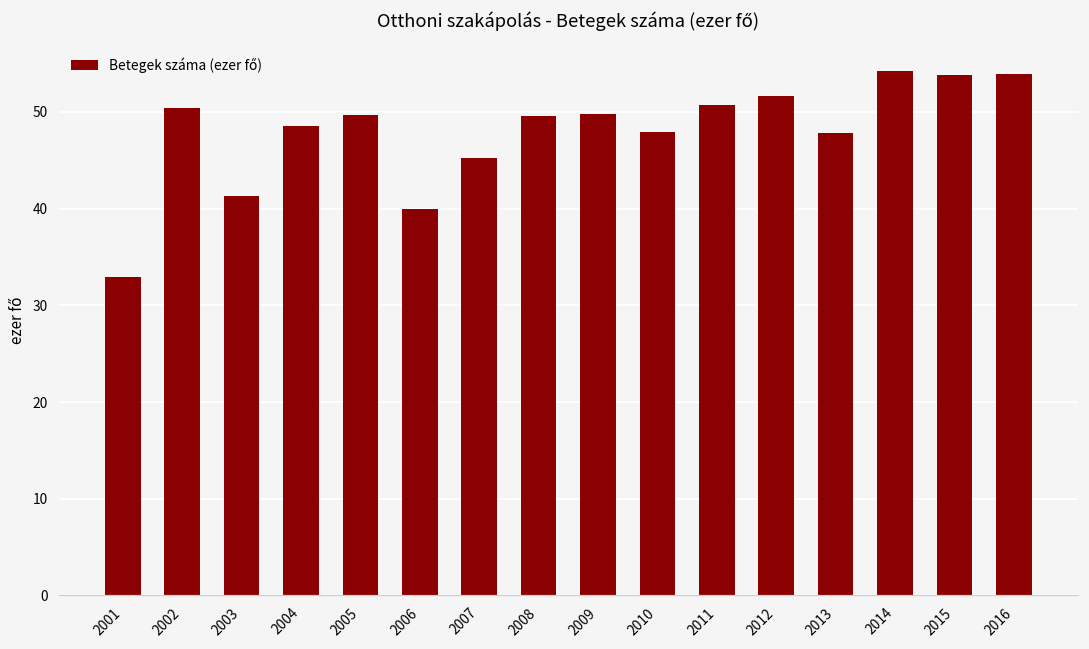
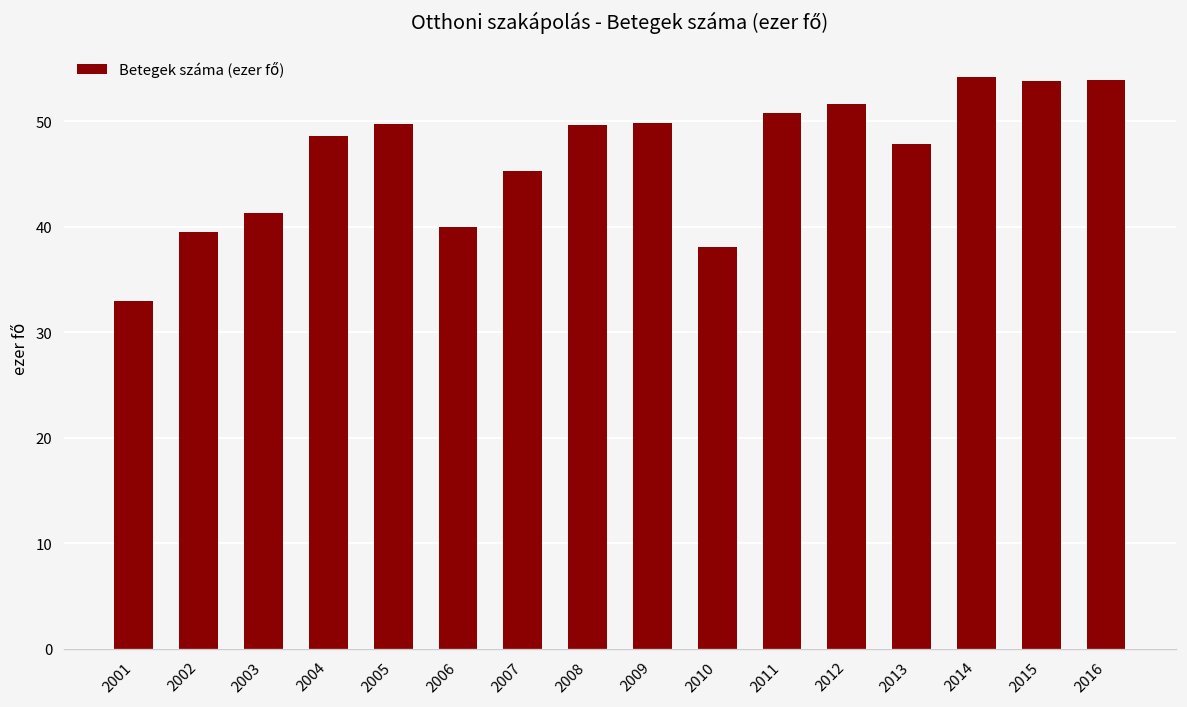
2002: 50 -> 40
2010: 48 -> 38
